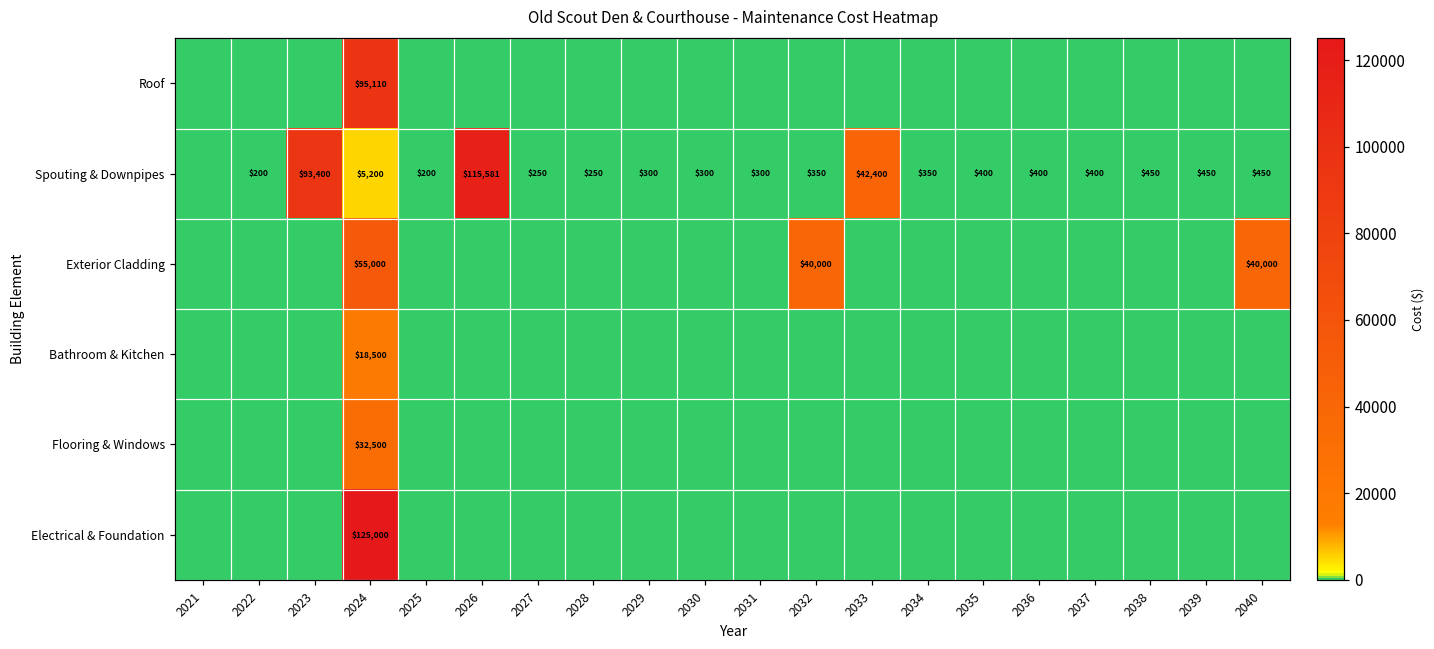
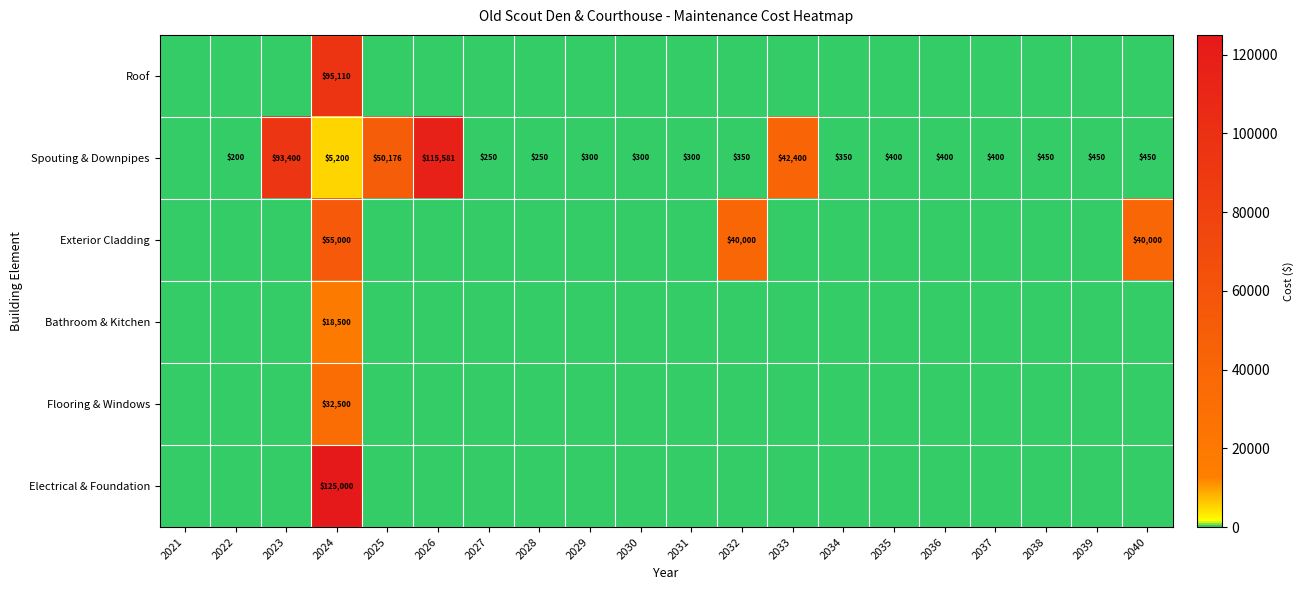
Spouting & Downpipes, 2025: $200 -> $50,176
